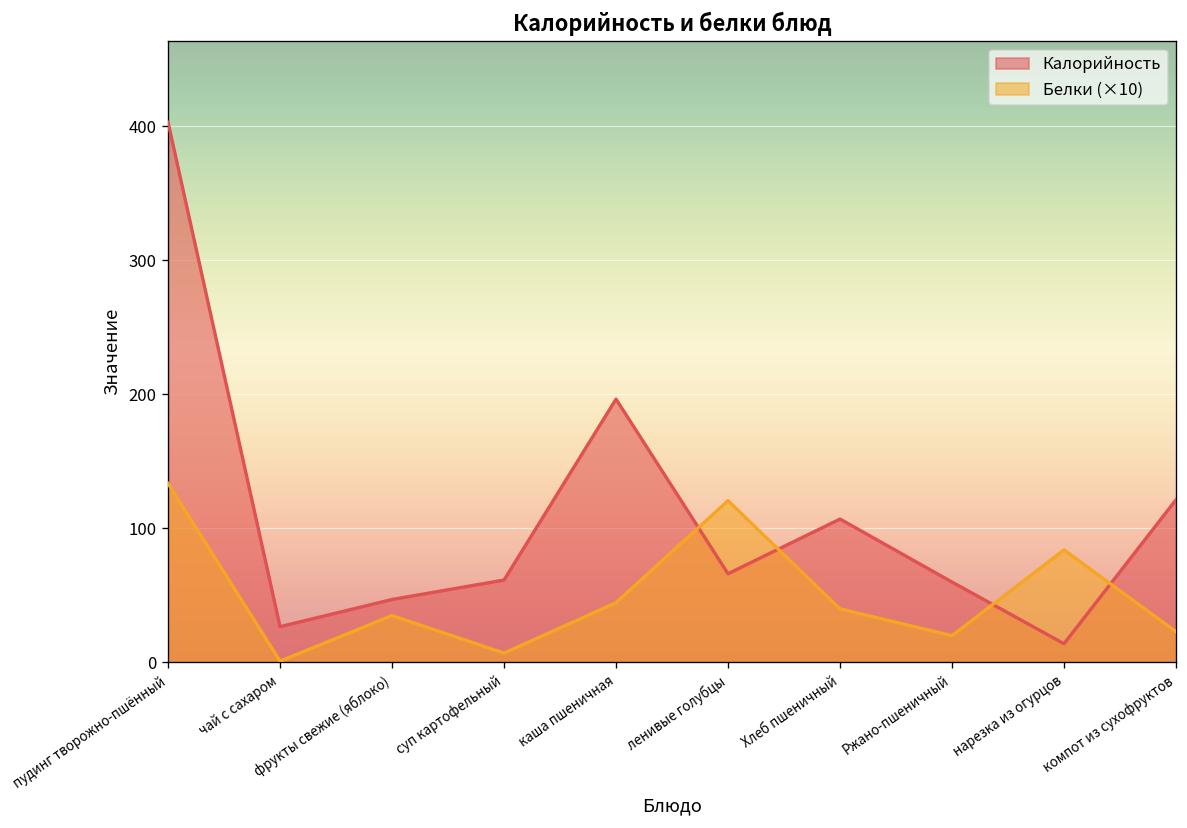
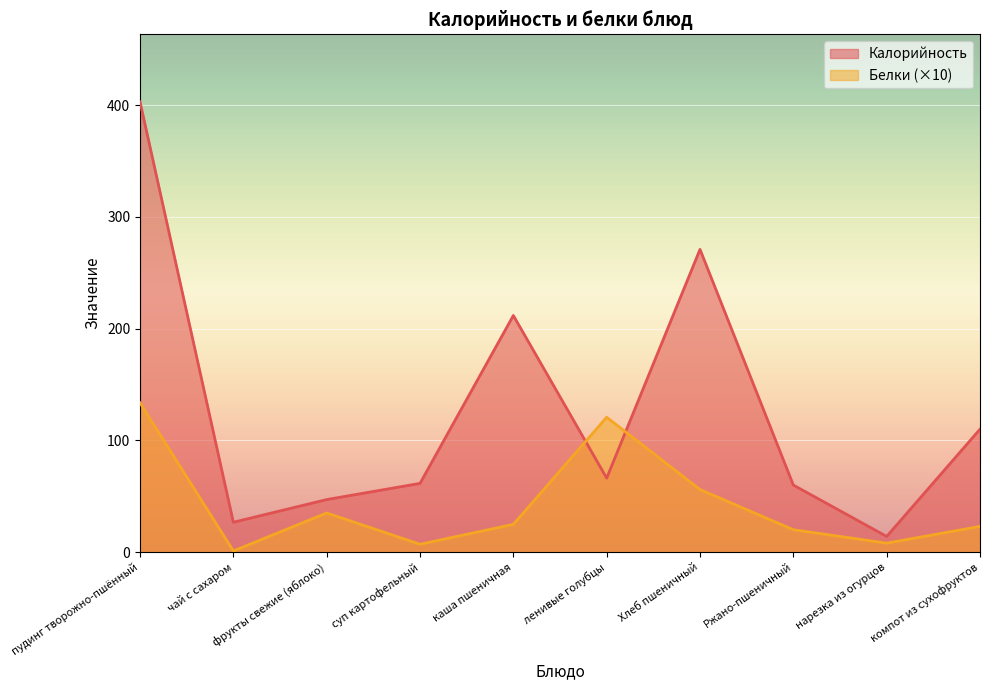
Калорийность, каша пшеничная: 197 -> 212
Белки (×10), каша пшеничная: 45 -> 25
Калорийность, Хлеб пшеничный: 107 -> 271
Белки (×10), Хлеб пшеничный: 40 -> 56
Белки (×10), нарезка из огурцов: 84 -> 8
Калорийность, компот из сухофруктов: 121 -> 110
